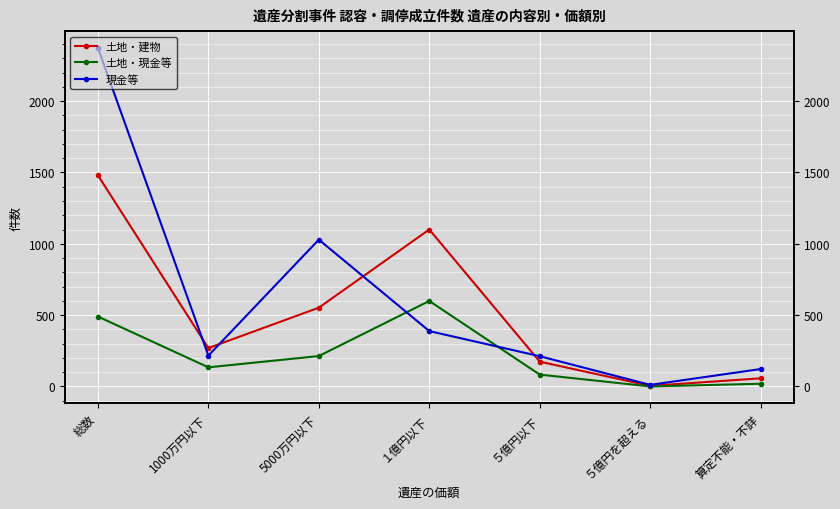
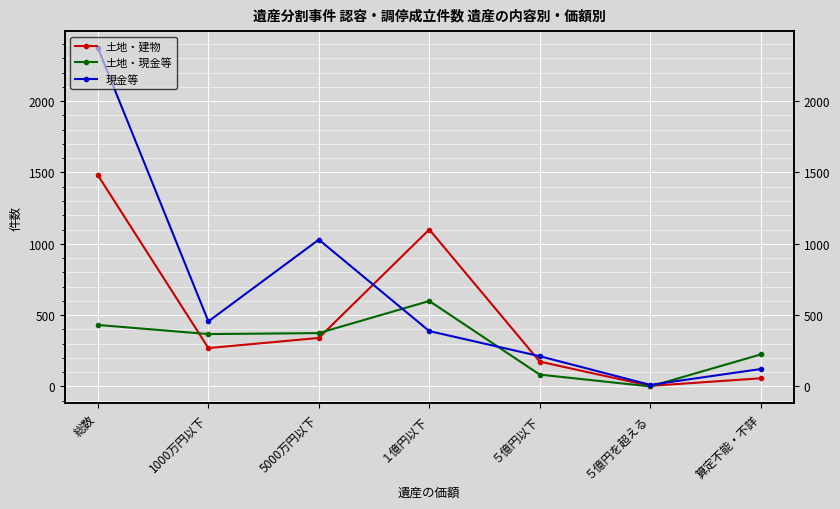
土地・現金等, 総数: 490 -> 430
土地・現金等, 1000万円以下: 130 -> 370
現金等, 1000万円以下: 220 -> 460
土地・建物, 5000万円以下: 550 -> 340
土地・現金等, 5000万円以下: 210 -> 370
土地・現金等, 算定不能・不詳: 20 -> 220
